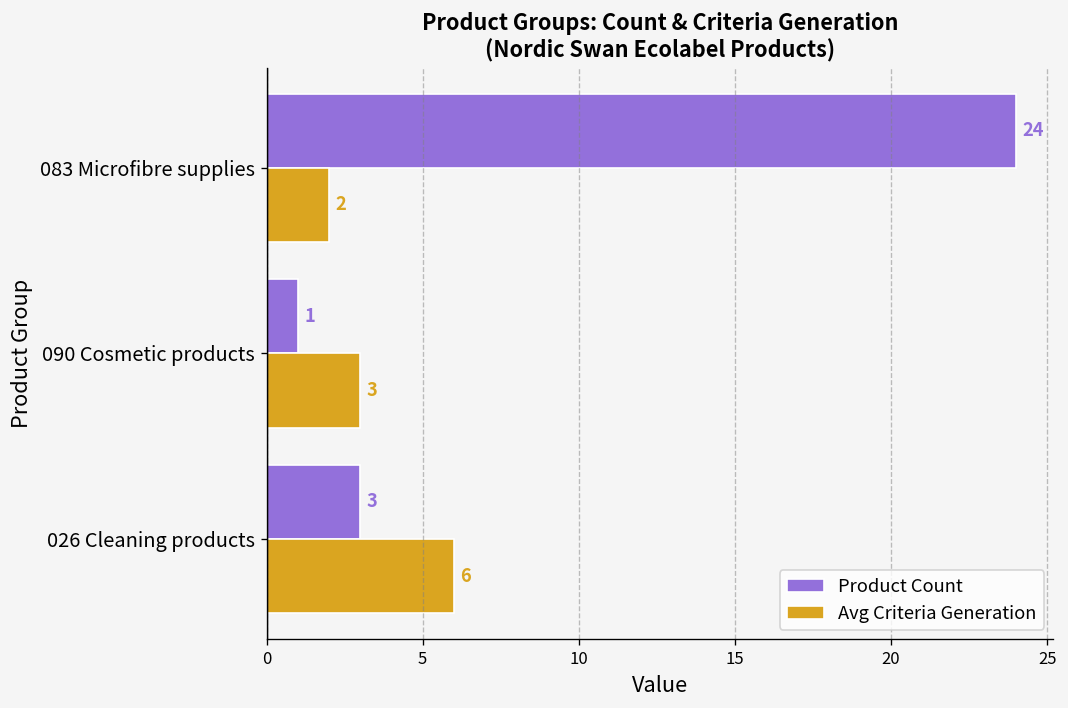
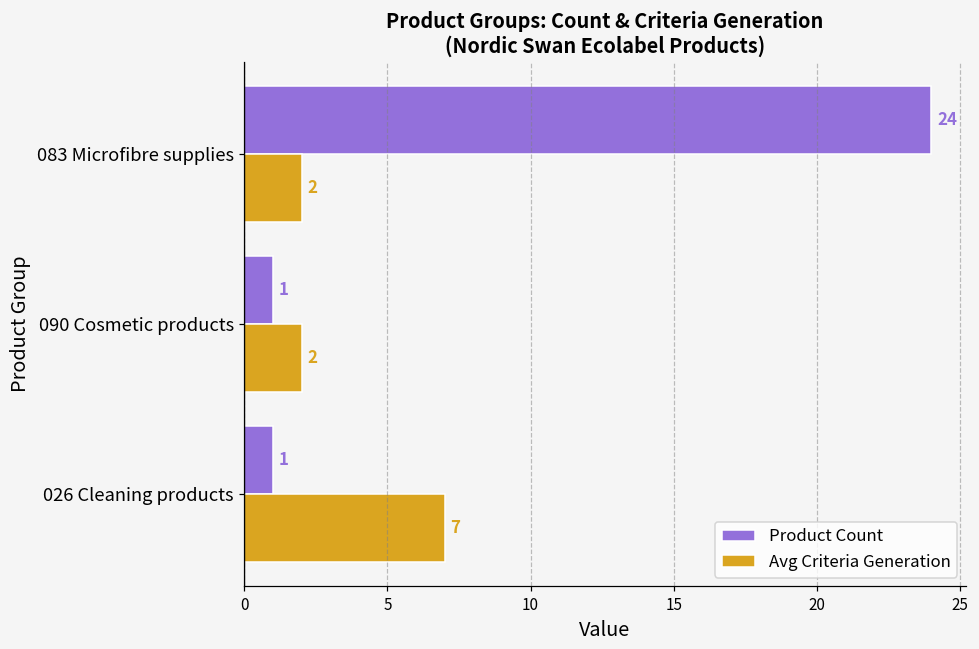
Avg Criteria Generation, 090 Cosmetic products: 3 -> 2
Product Count, 026 Cleaning products: 3 -> 1
Avg Criteria Generation, 026 Cleaning products: 6 -> 7
